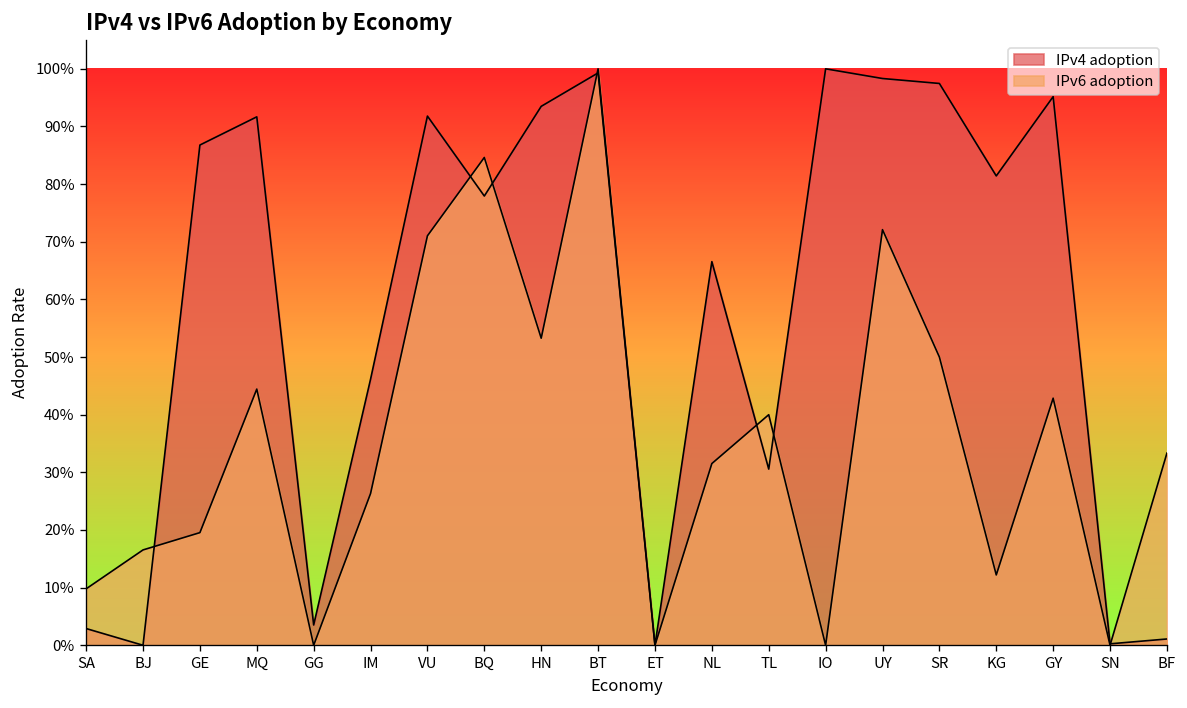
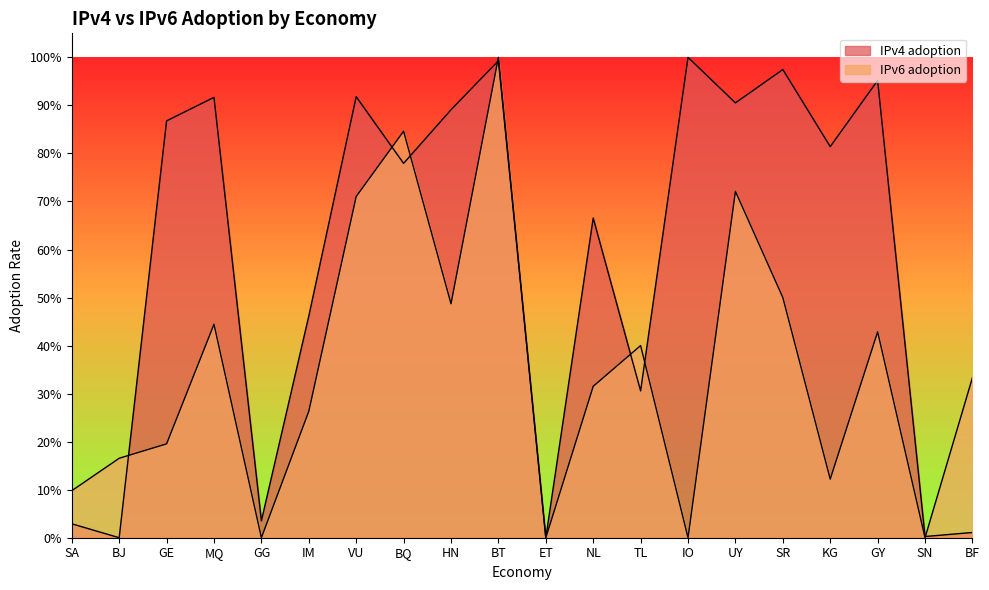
IPv4 adoption, HN: 93% -> 89%
IPv6 adoption, HN: 53% -> 49%
IPv4 adoption, UY: 98% -> 91%
